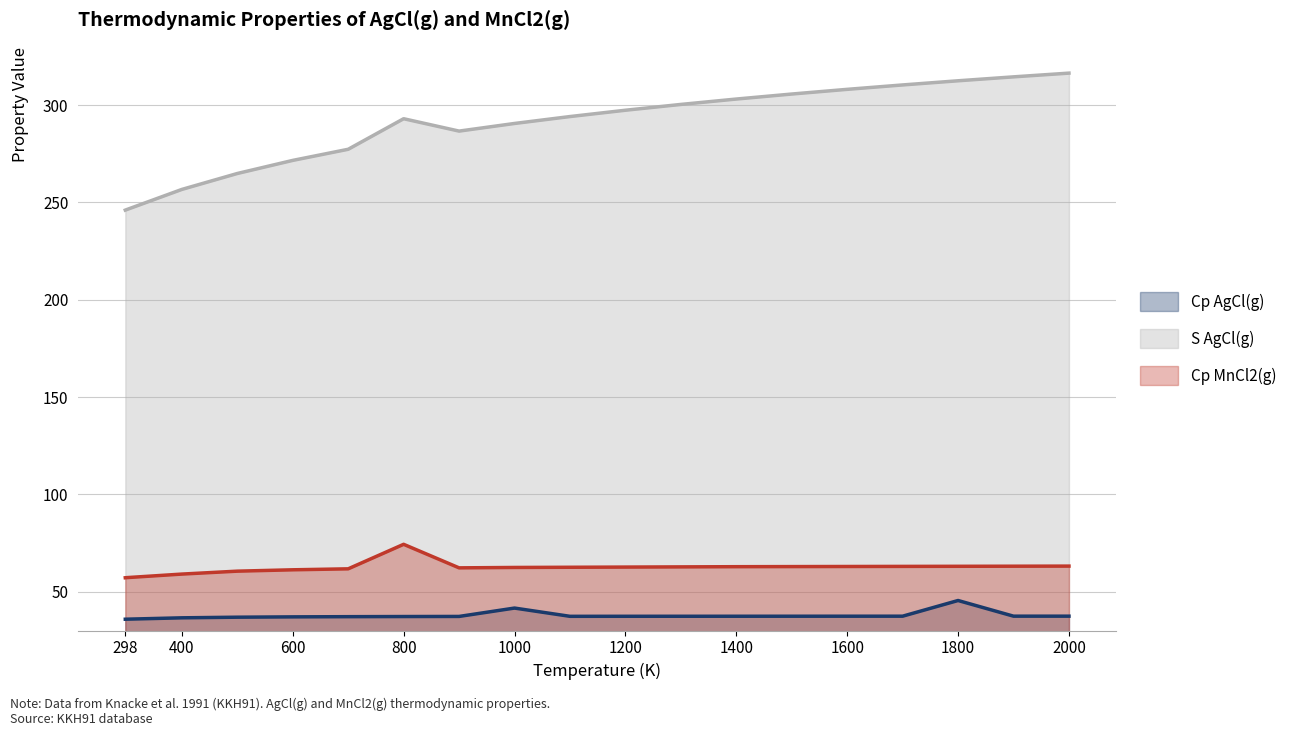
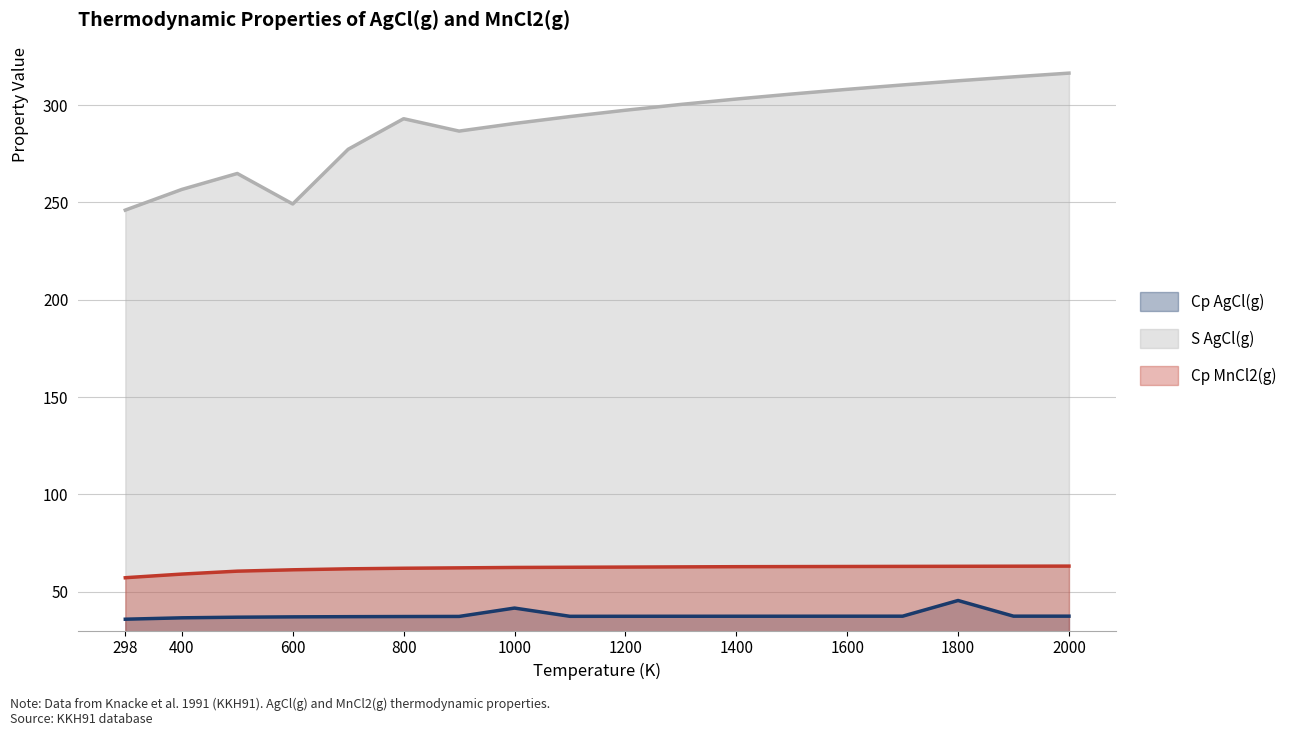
S AgCl(g), 600: 272 -> 249
Cp MnCl2(g), 800: 74 -> 62
